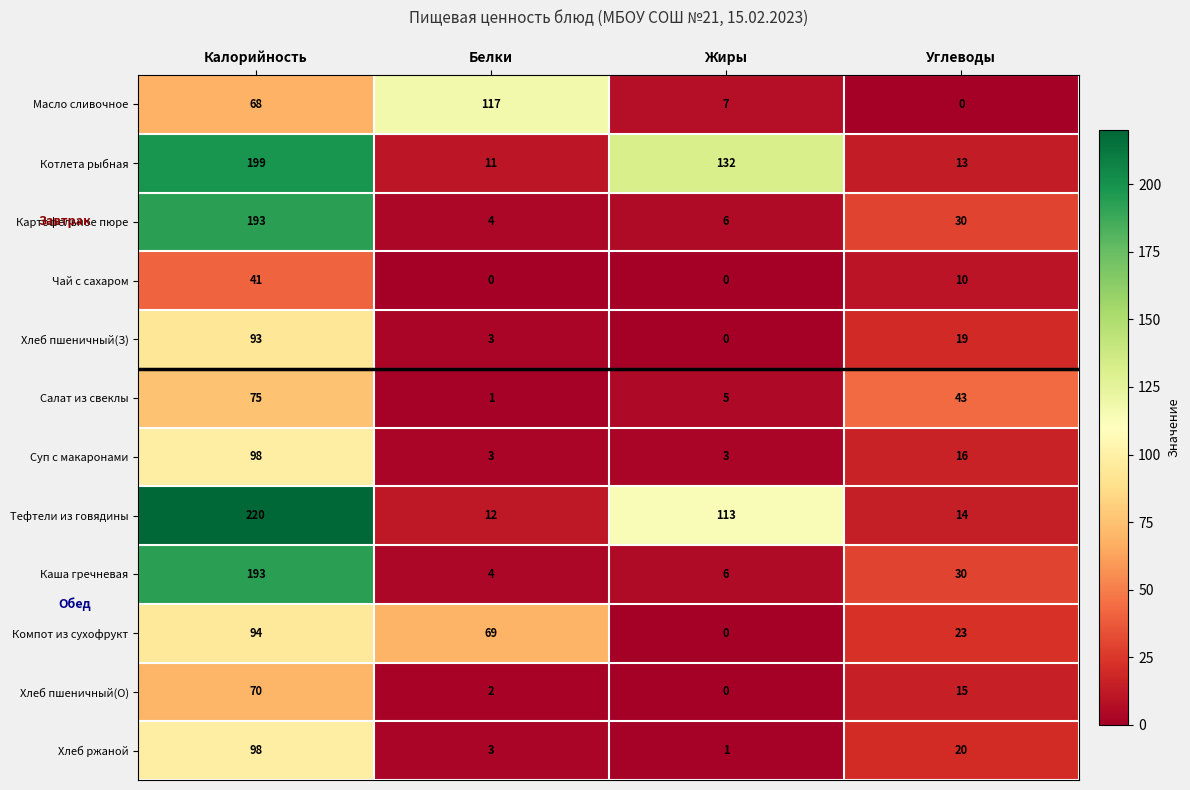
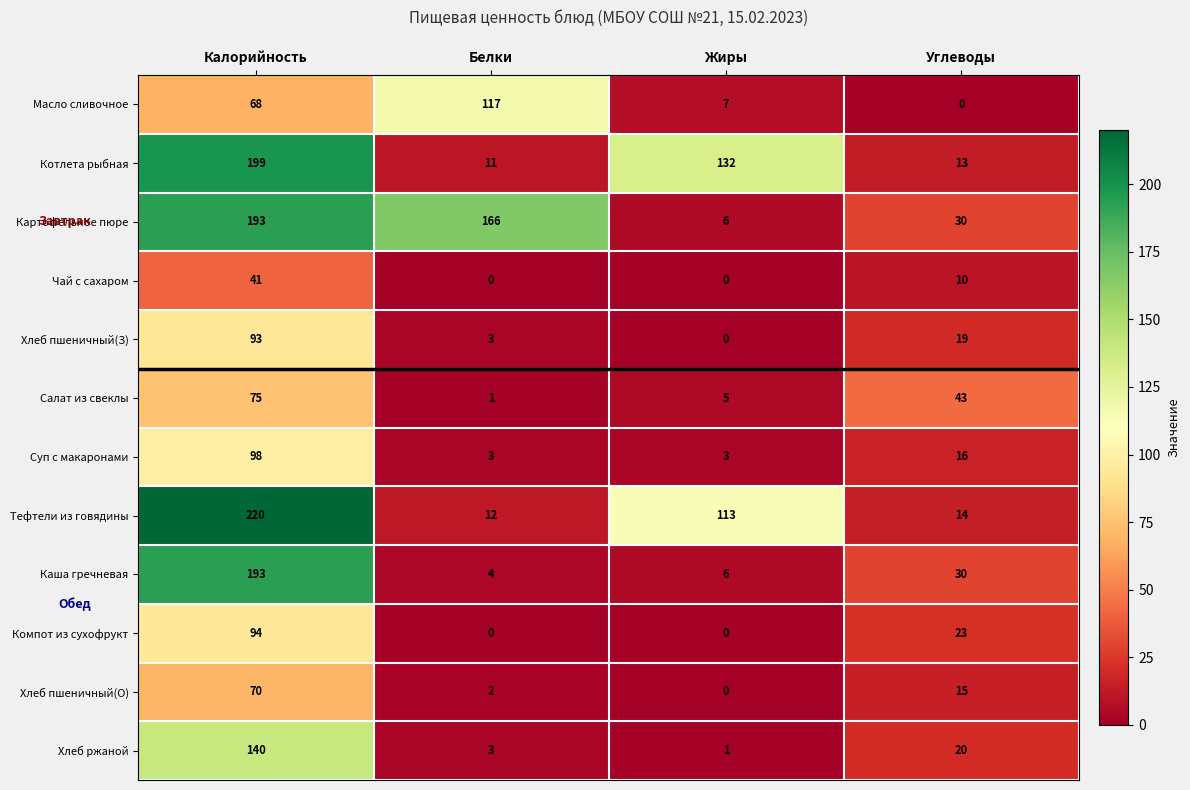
Картофельное пюре, Белки: 4 -> 166
Компот из сухофрукт, Белки: 69 -> 0
Хлеб ржаной, Калорийность: 98 -> 140
